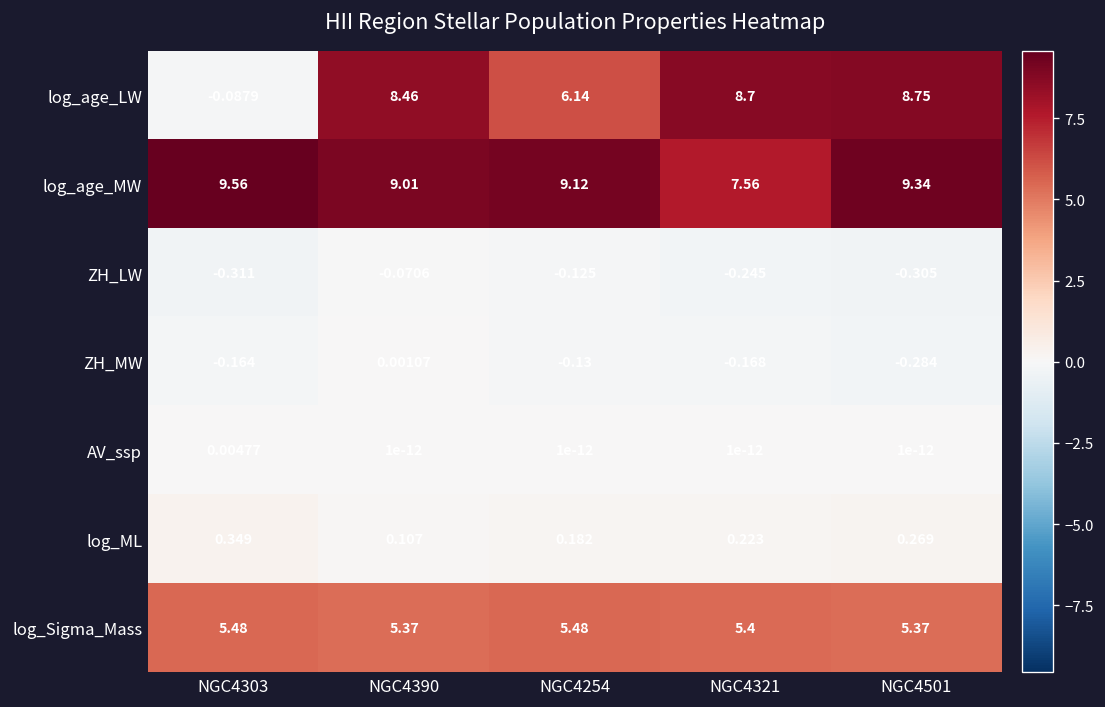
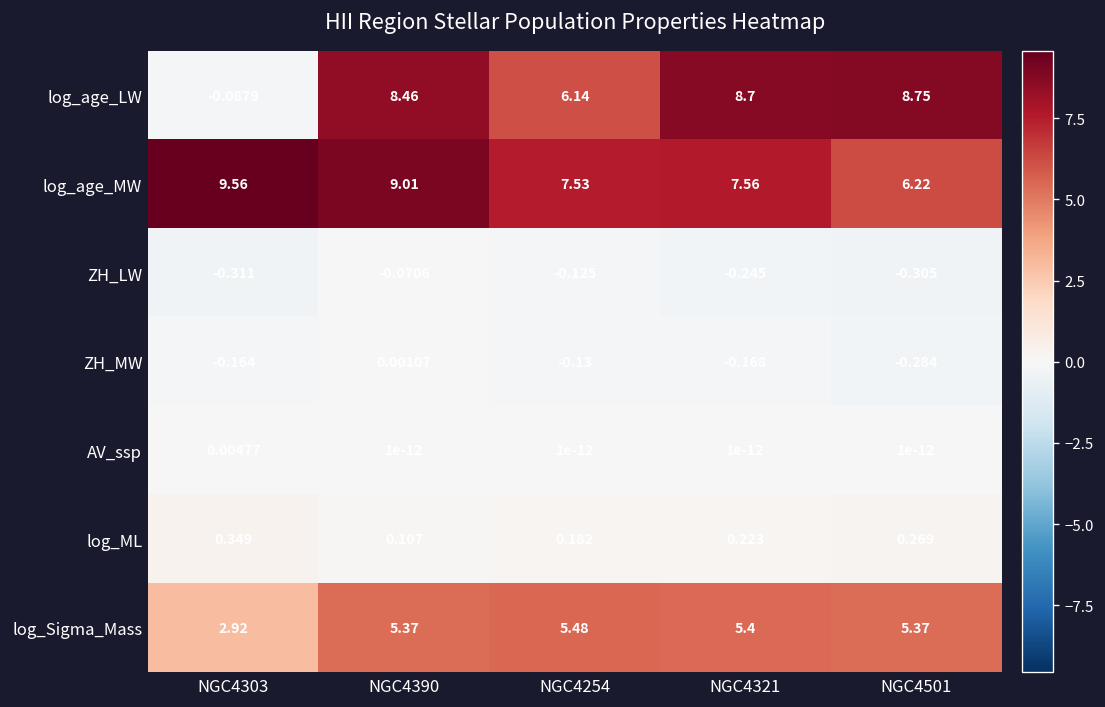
log_age_MW, NGC4254: 9.12 -> 7.53
log_age_MW, NGC4501: 9.34 -> 6.22
log_Sigma_Mass, NGC4303: 5.48 -> 2.92
